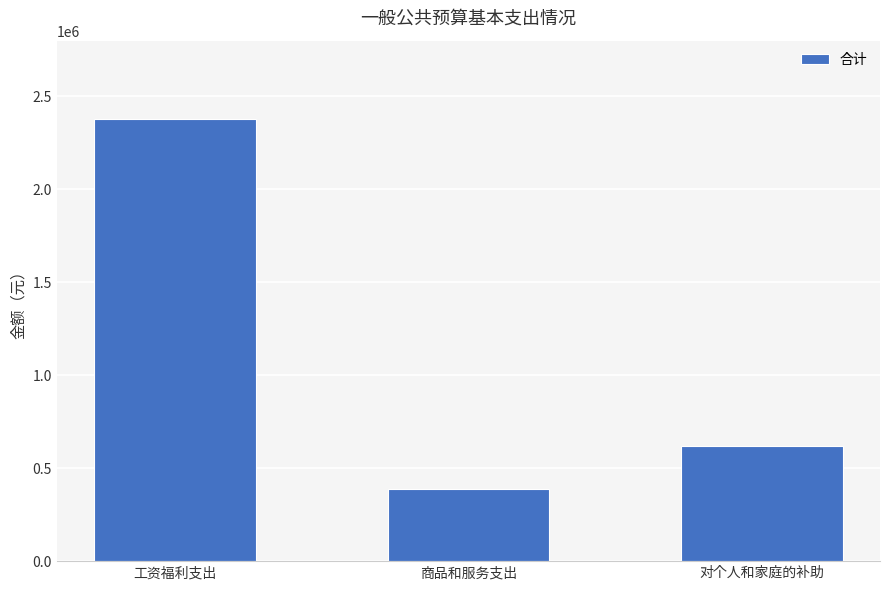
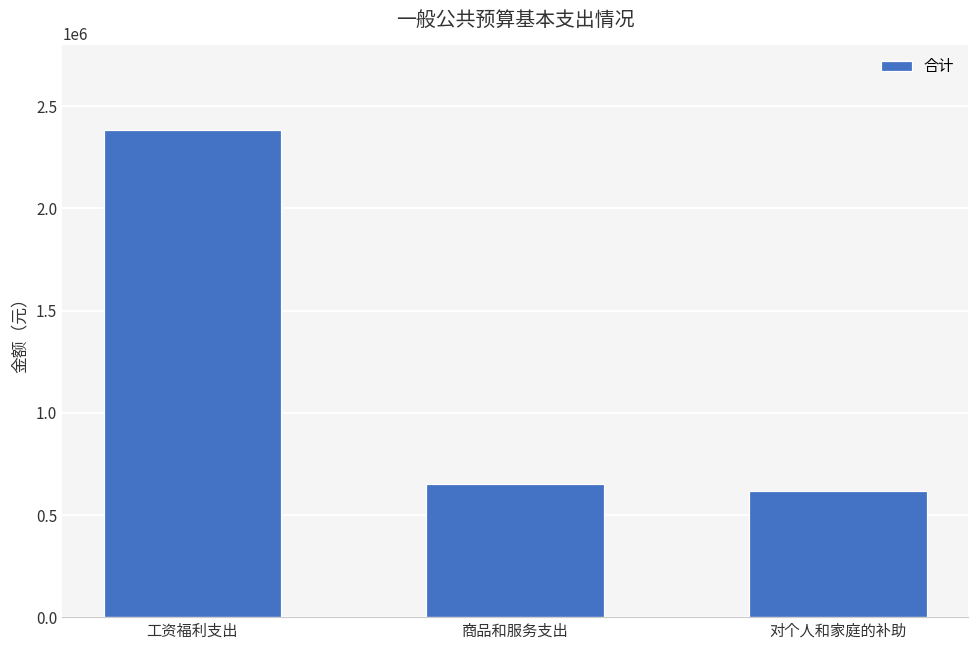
商品和服务支出: 390000 -> 650000
